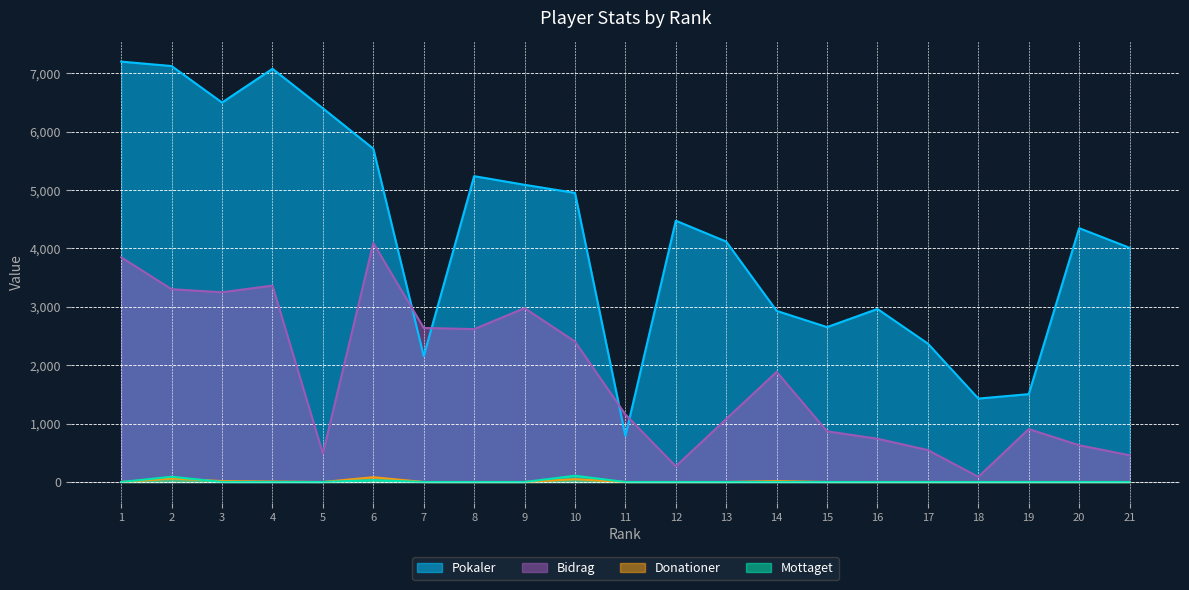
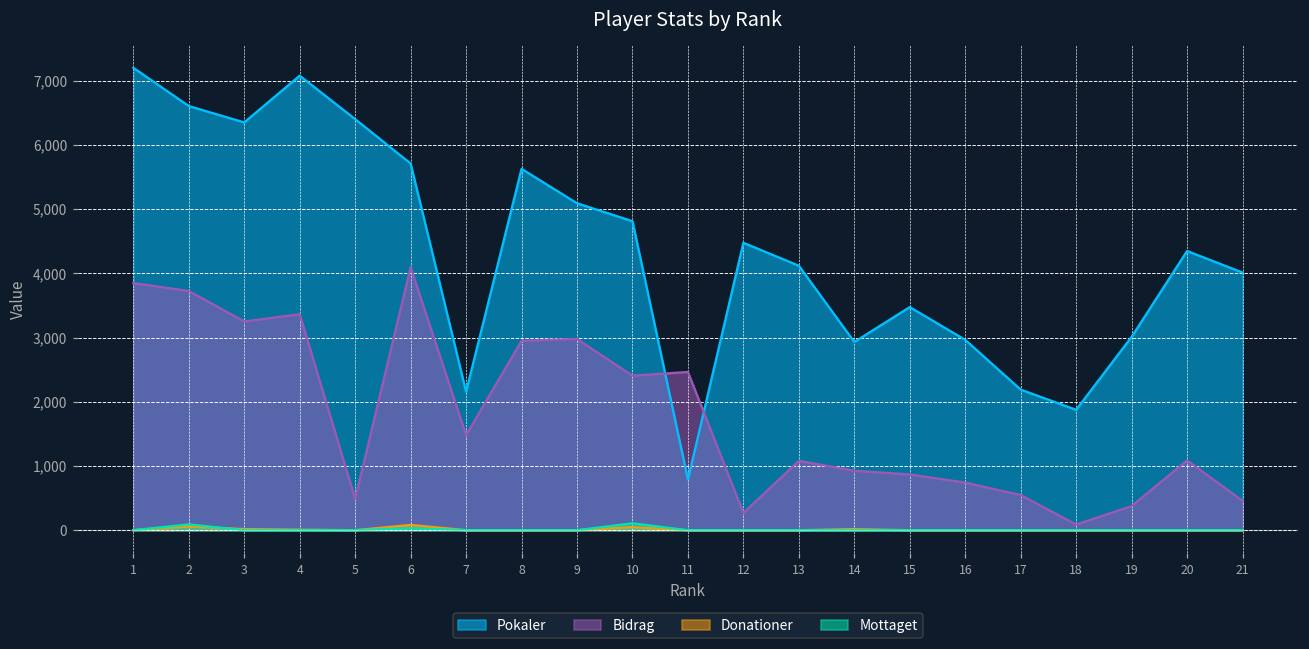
Pokaler, 2: 7,100 -> 6,600
Bidrag, 2: 3,300 -> 3,700
Pokaler, 3: 6,500 -> 6,400
Bidrag, 7: 2,600 -> 1,500
Pokaler, 8: 5,200 -> 5,600
Bidrag, 8: 2,600 -> 2,900
Pokaler, 10: 5,000 -> 4,800
Bidrag, 11: 1,200 -> 2,500
Bidrag, 14: 1,900 -> 900
Pokaler, 15: 2,700 -> 3,500
Pokaler, 17: 2,400 -> 2,200
Pokaler, 18: 1,400 -> 1,900
Pokaler, 19: 1,500 -> 3,000
Bidrag, 19: 900 -> 400
Bidrag, 20: 600 -> 1,100
